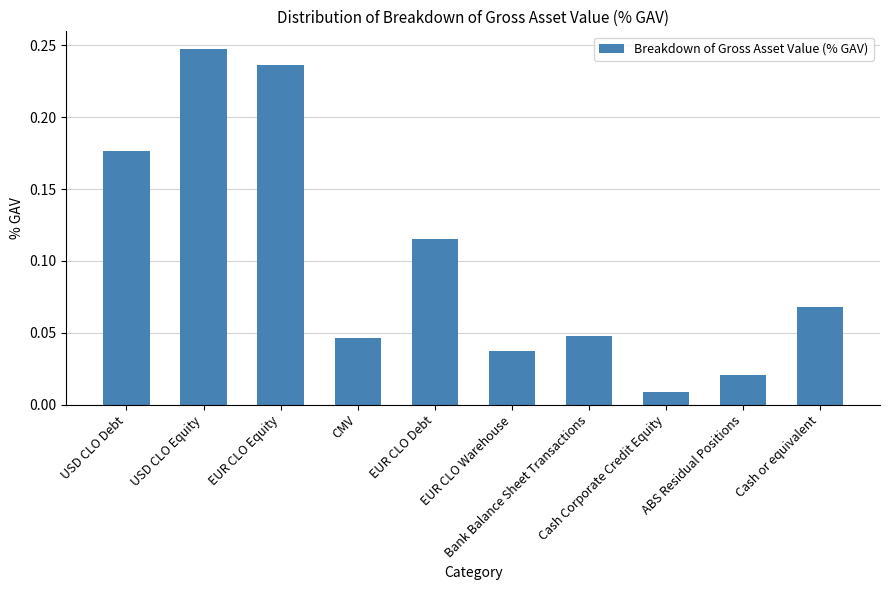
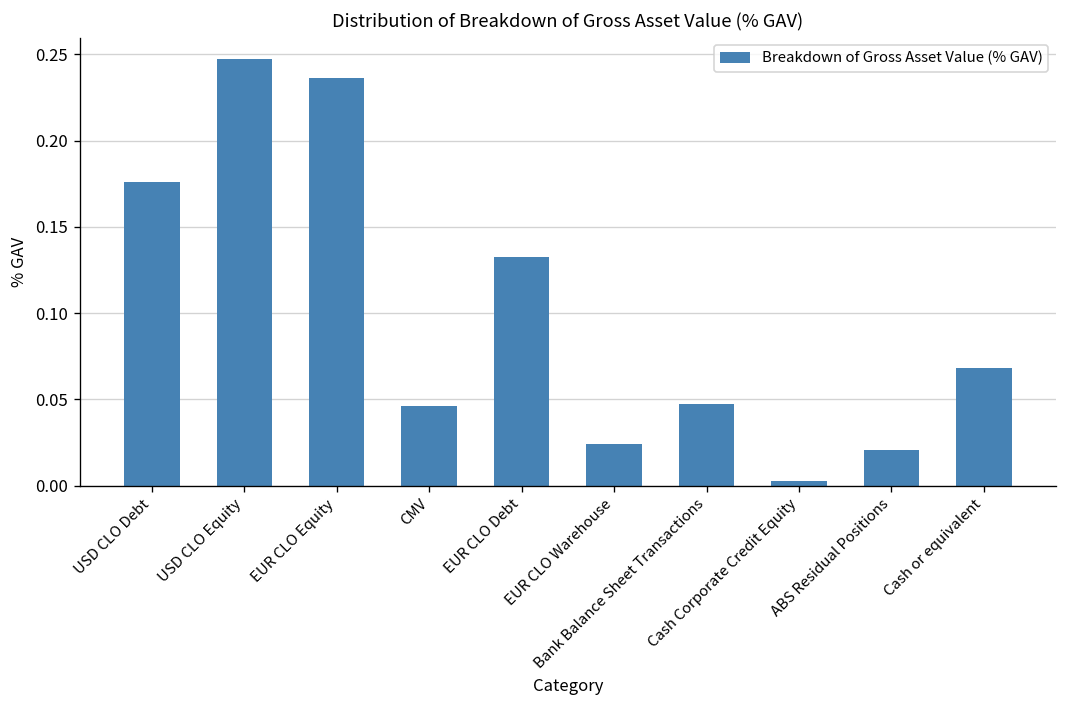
EUR CLO Debt: 0.115 -> 0.133
EUR CLO Warehouse: 0.037 -> 0.024
Cash Corporate Credit Equity: 0.009 -> 0.003
